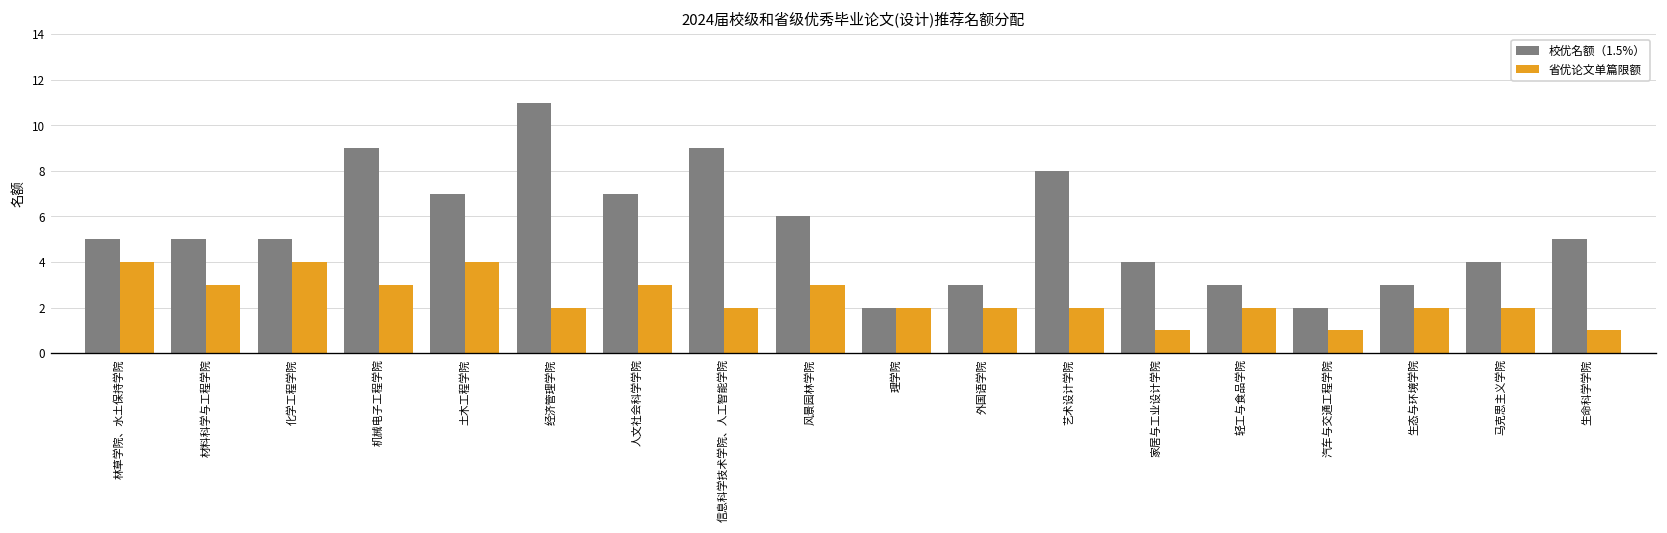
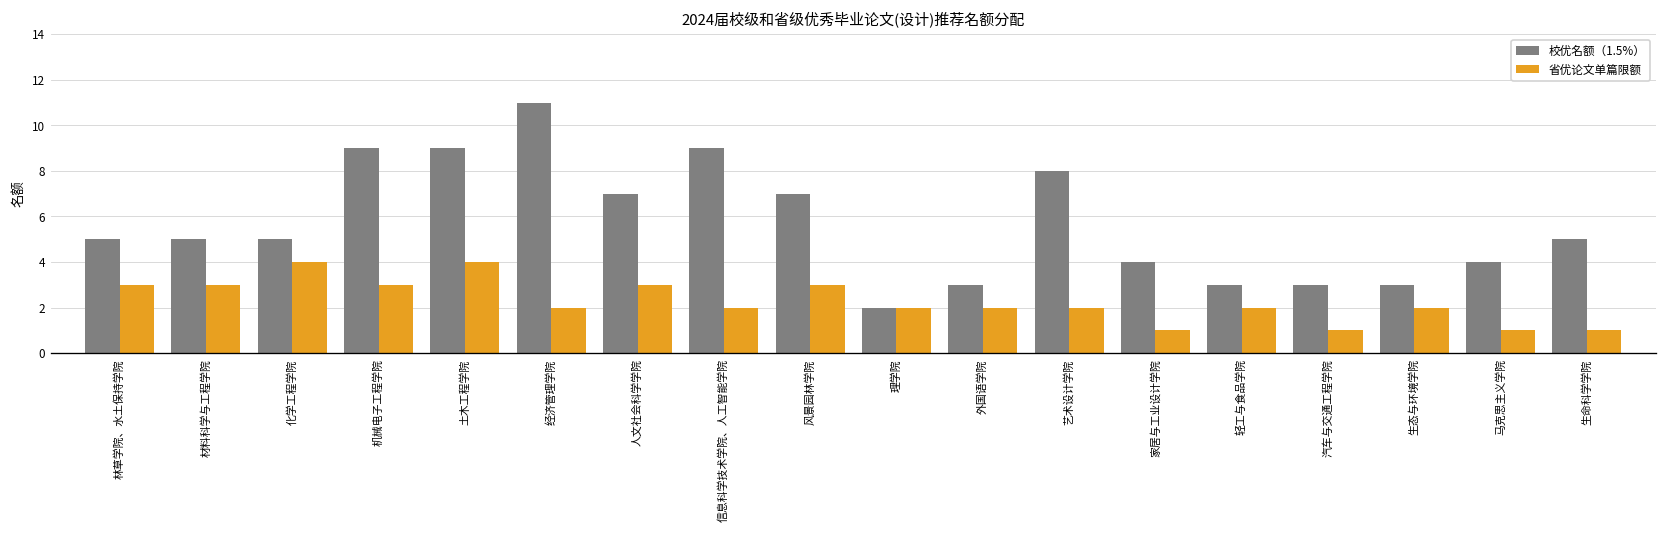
省优论文单篇限额, 林草学院、水土保持学院: 4 -> 3
校优名额（1.5%）, 土木工程学院: 7 -> 9
校优名额（1.5%）, 风景园林学院: 6 -> 7
校优名额（1.5%）, 汽车与交通工程学院: 2 -> 3
省优论文单篇限额, 马克思主义学院: 2 -> 1
